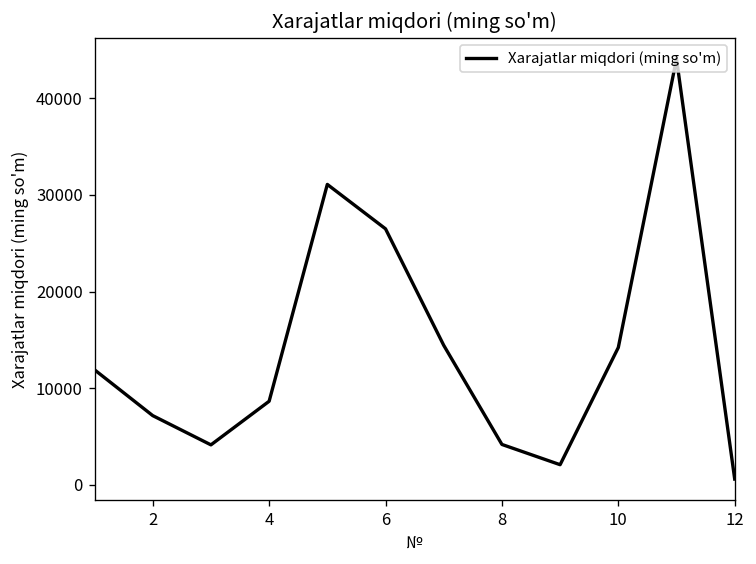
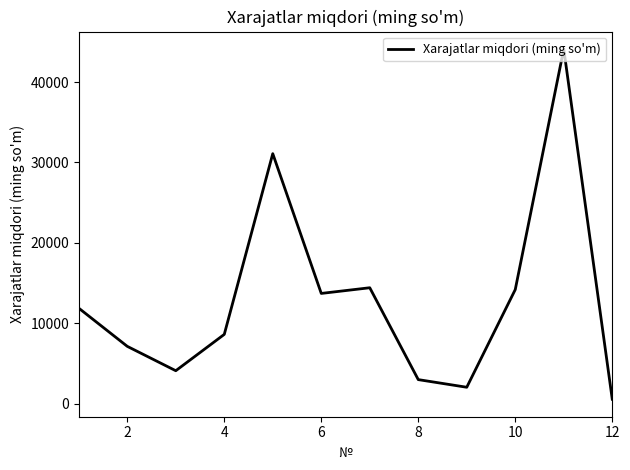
6: 26000 -> 14000
8: 4000 -> 3000
